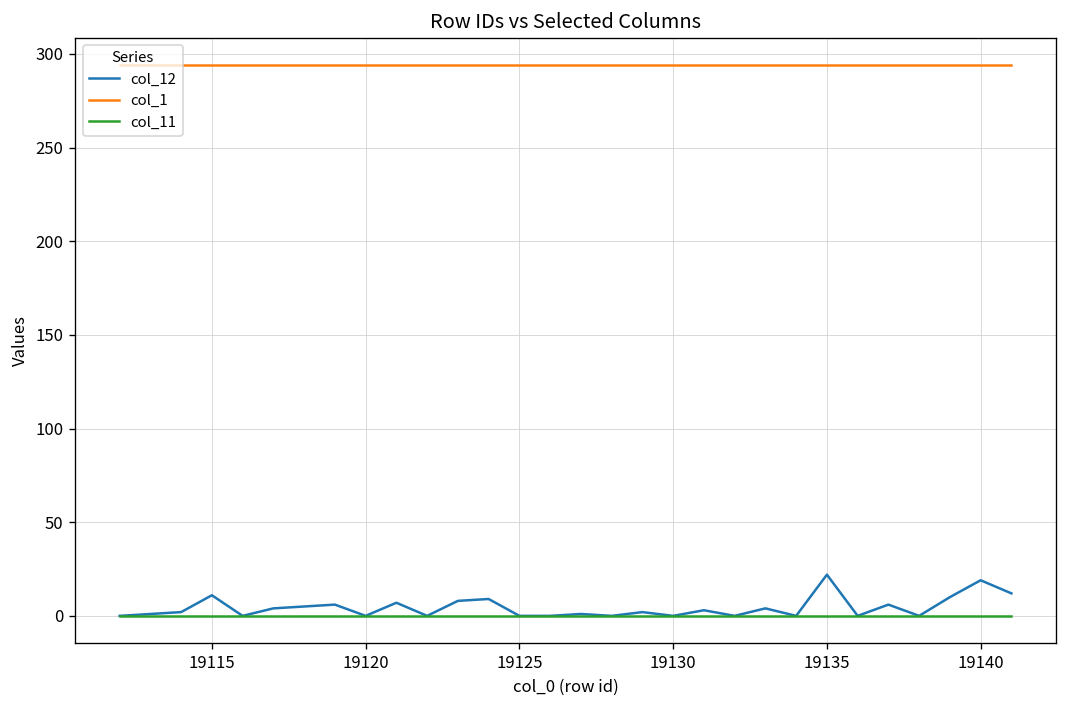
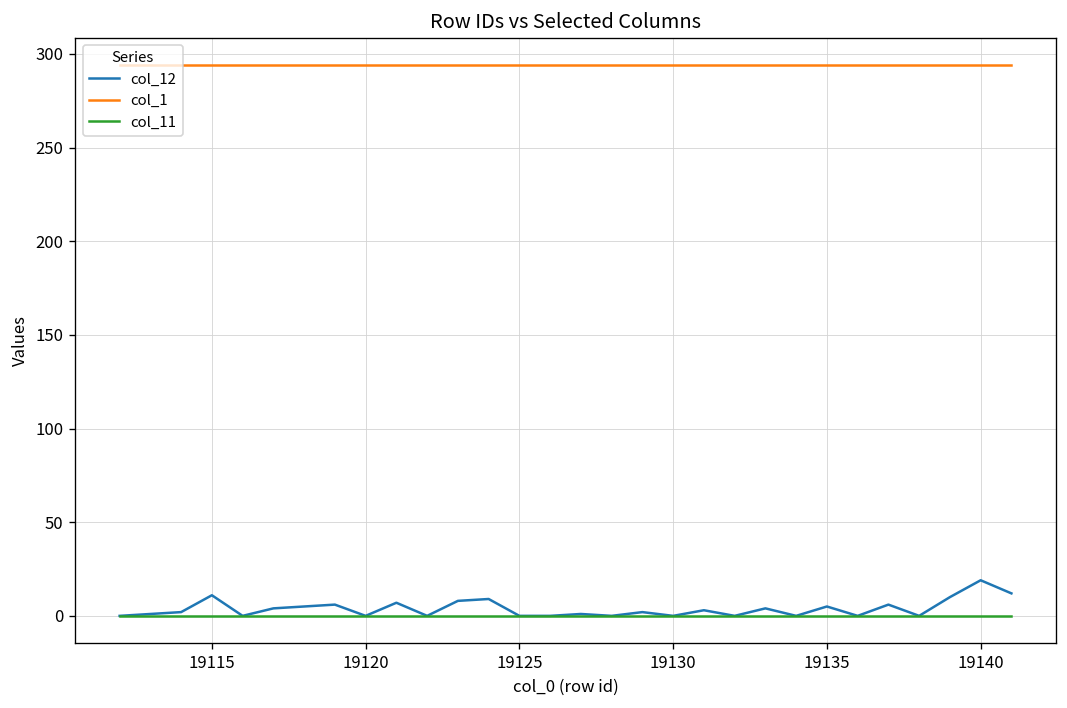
col_12, 19135: 22 -> 5
